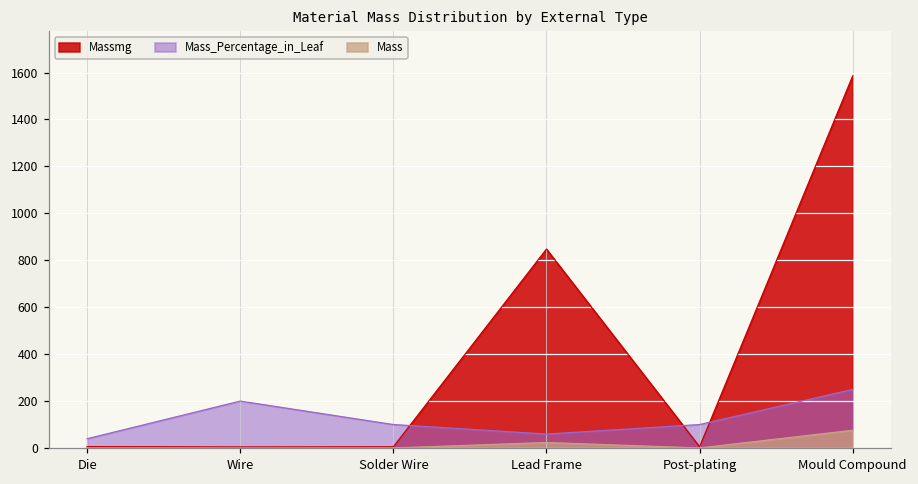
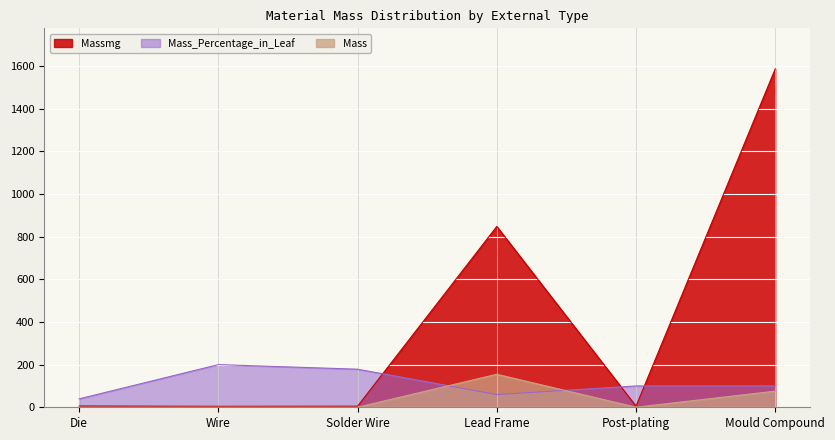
Mass_Percentage_in_Leaf, Solder Wire: 100 -> 180
Mass, Lead Frame: 20 -> 150
Mass_Percentage_in_Leaf, Mould Compound: 250 -> 100
